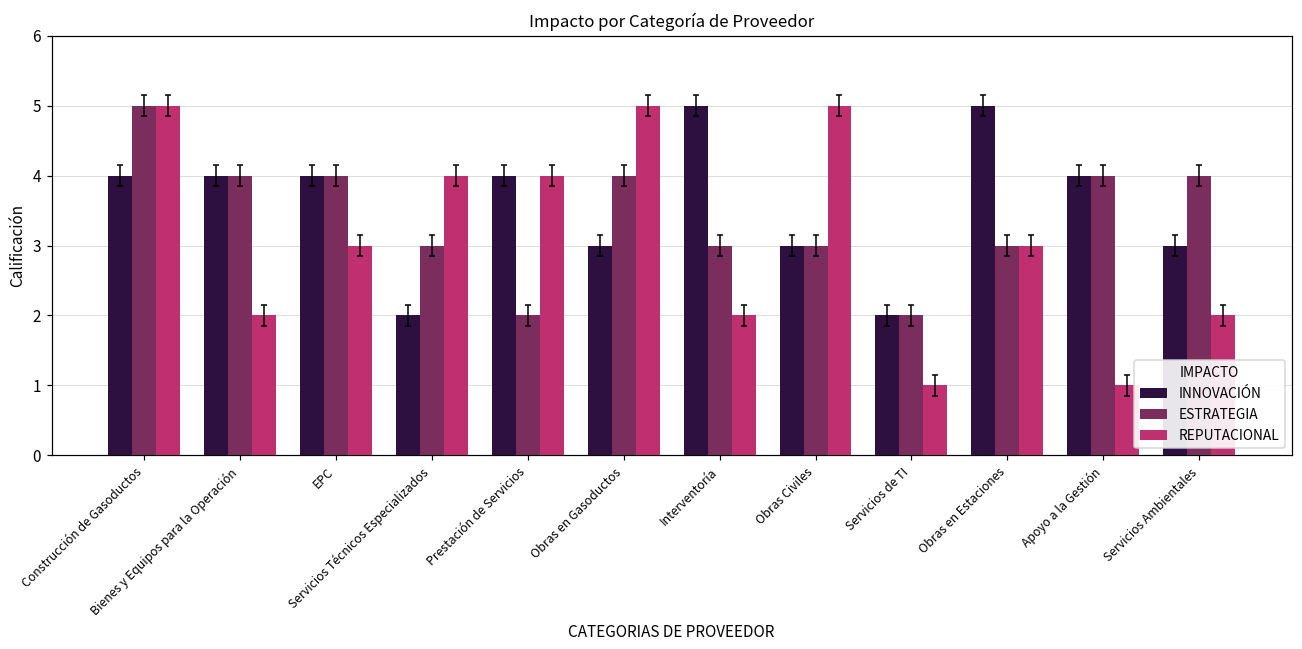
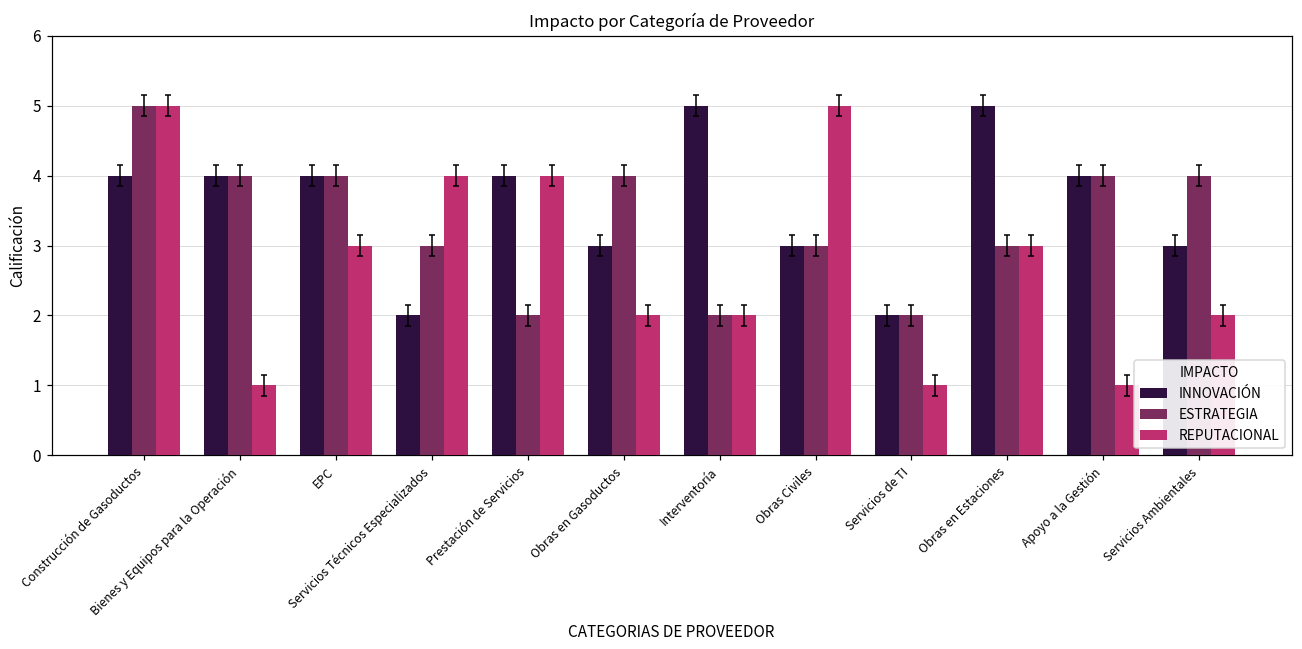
REPUTACIONAL, Bienes y Equipos para la Operación: 2 -> 1
REPUTACIONAL, Obras en Gasoductos: 5 -> 2
ESTRATEGIA, Interventoría: 3 -> 2
